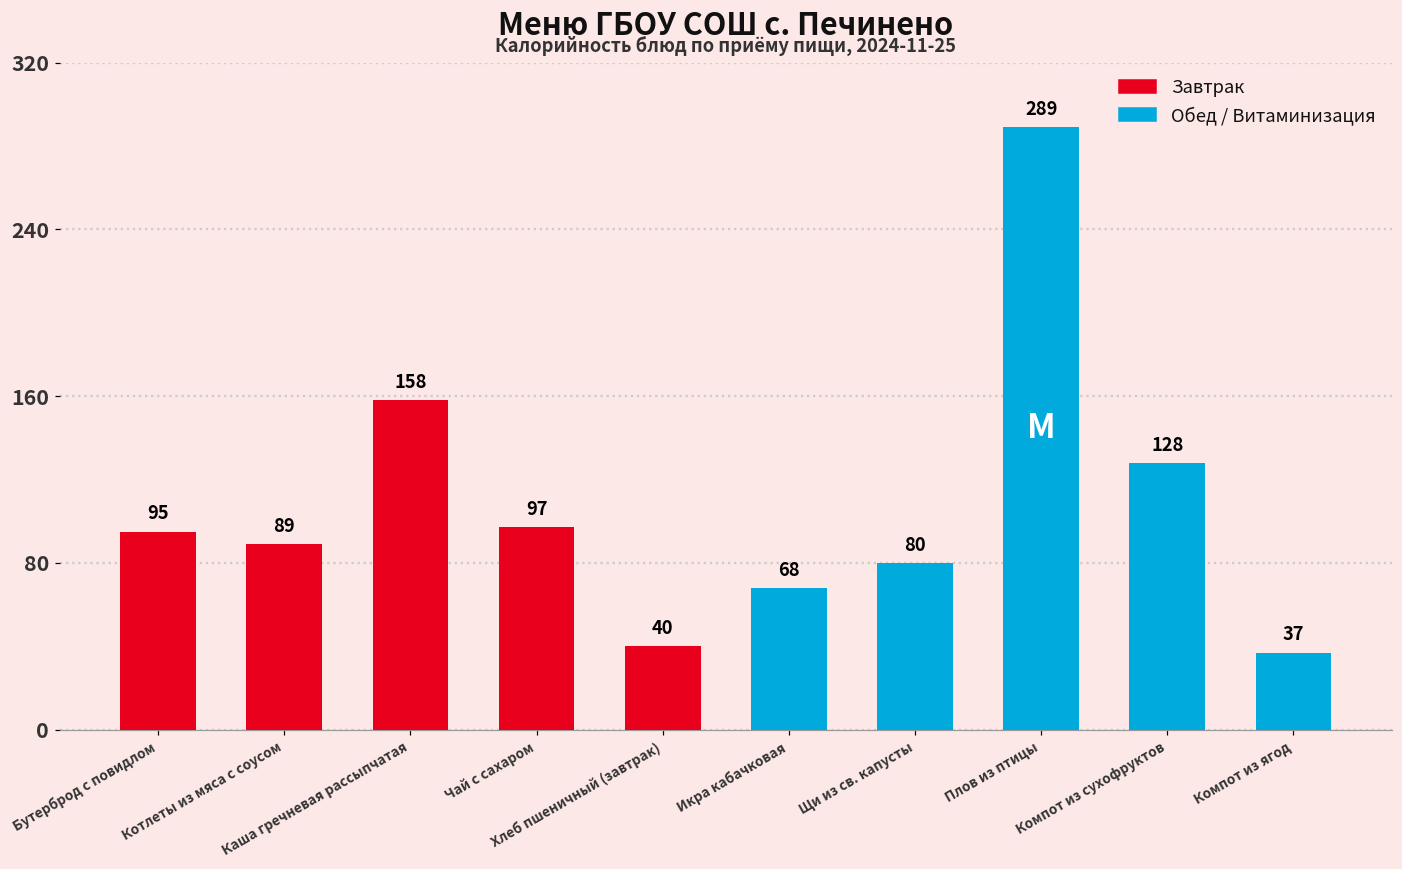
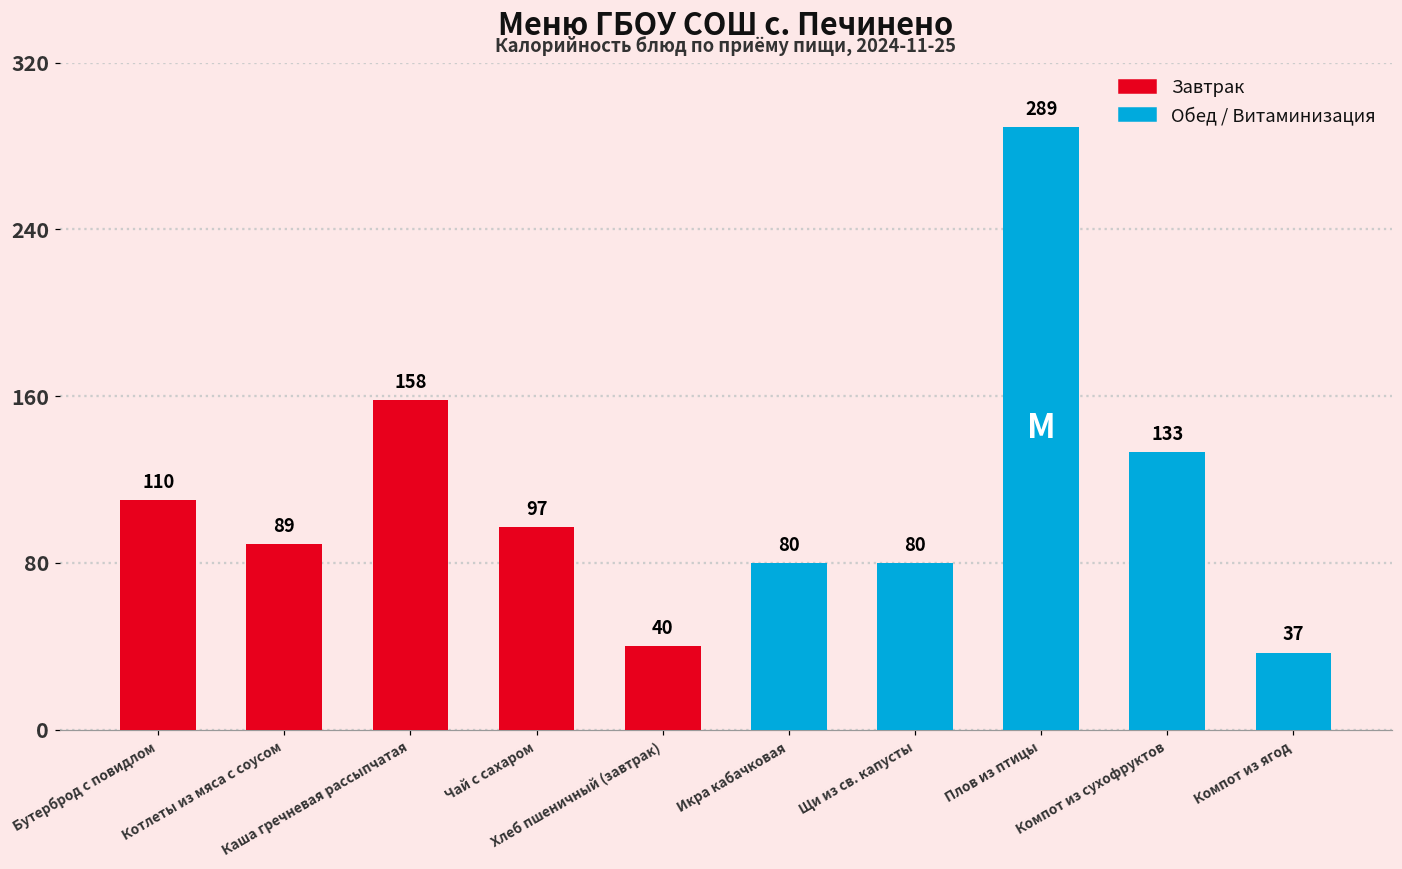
Бутерброд с повидлом: 95 -> 110
Икра кабачковая: 68 -> 80
Компот из сухофруктов: 128 -> 133
